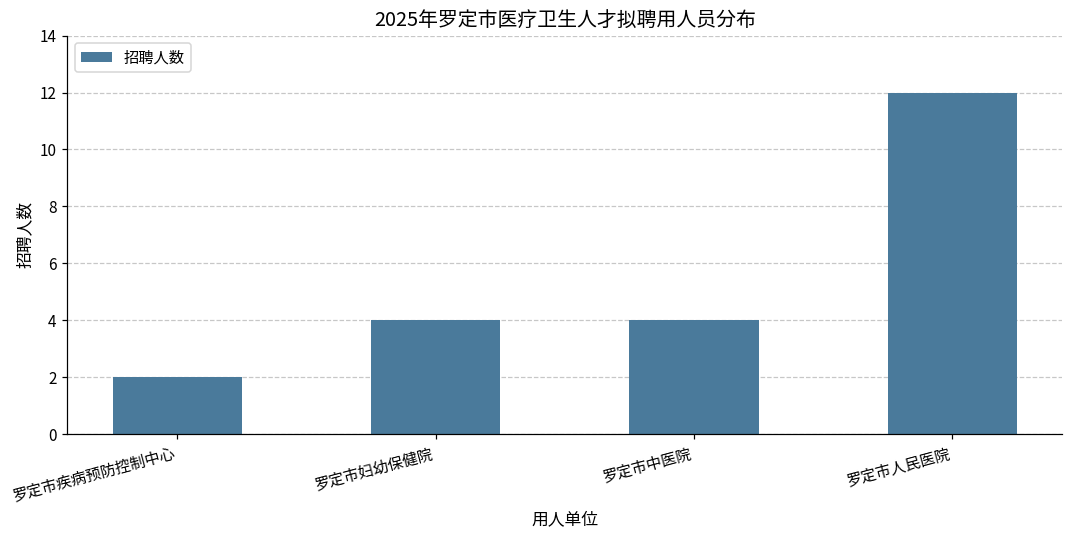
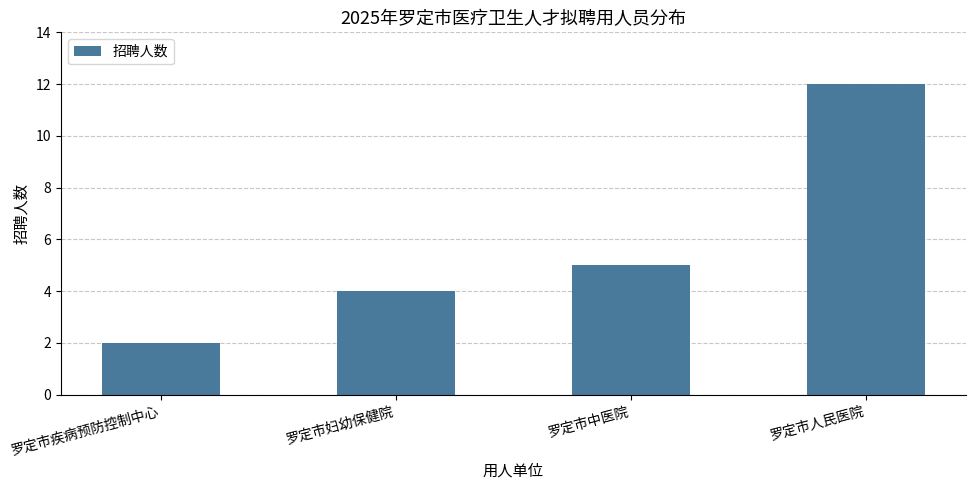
罗定市中医院: 4 -> 5
